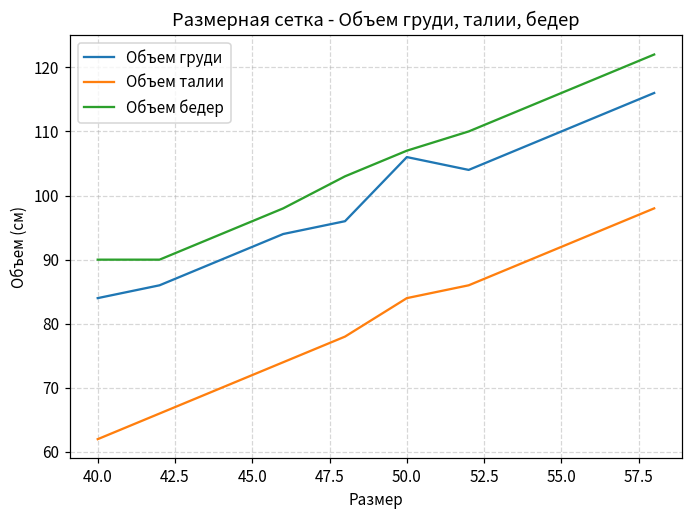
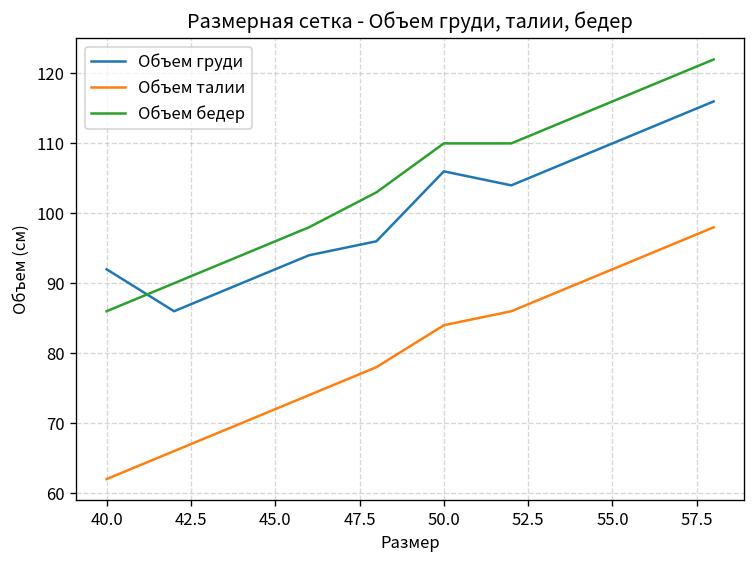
Объем груди, 40.0: 84 -> 92
Объем бедер, 40.0: 90 -> 86
Объем бедер, 50.0: 107 -> 110
